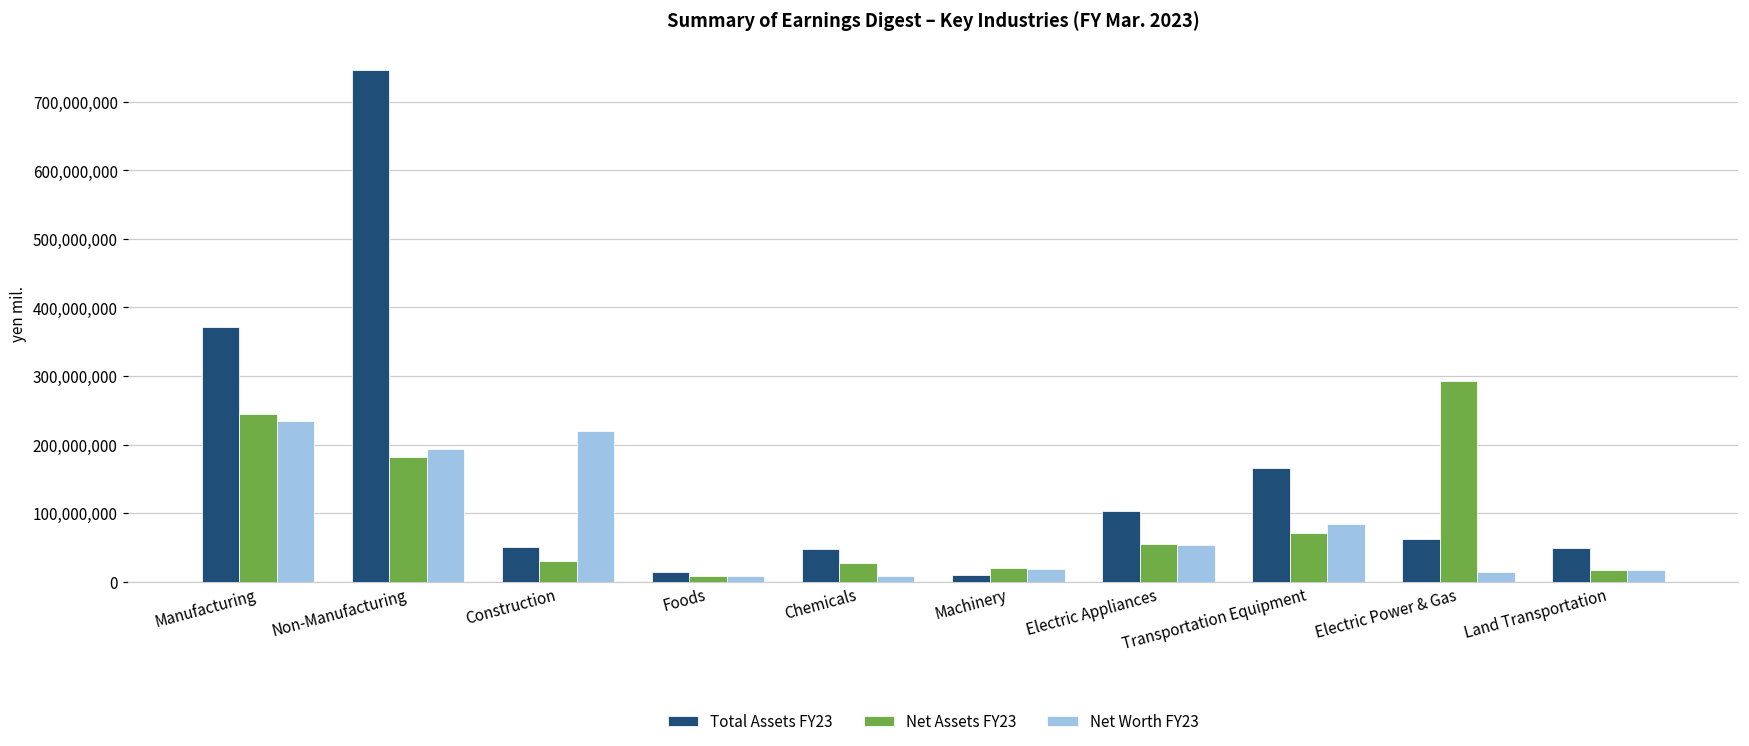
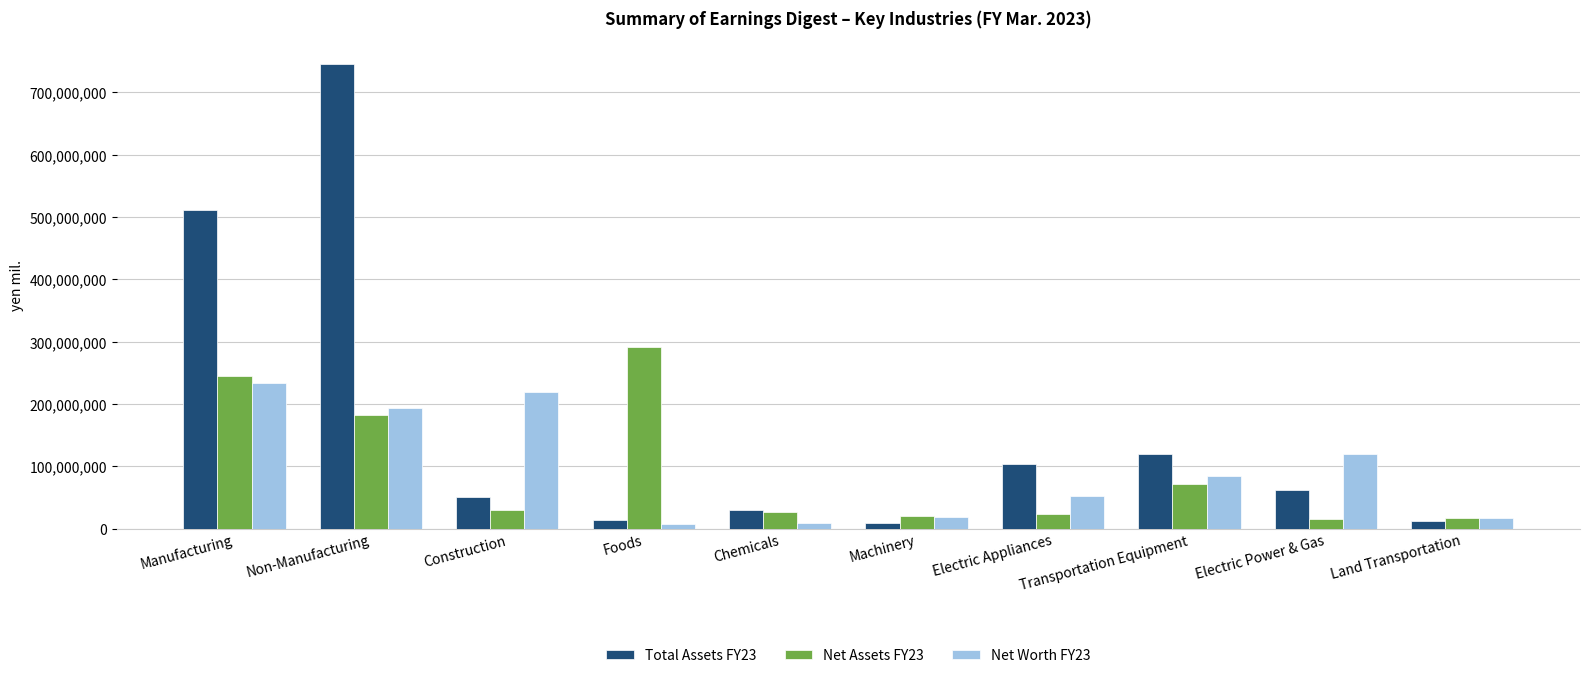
Total Assets FY23, Manufacturing: 370,000,000 -> 510,000,000
Net Assets FY23, Foods: 10,000,000 -> 290,000,000
Total Assets FY23, Chemicals: 50,000,000 -> 30,000,000
Net Assets FY23, Electric Appliances: 50,000,000 -> 20,000,000
Total Assets FY23, Transportation Equipment: 170,000,000 -> 120,000,000
Net Assets FY23, Electric Power & Gas: 290,000,000 -> 10,000,000
Net Worth FY23, Electric Power & Gas: 10,000,000 -> 120,000,000
Total Assets FY23, Land Transportation: 50,000,000 -> 10,000,000
